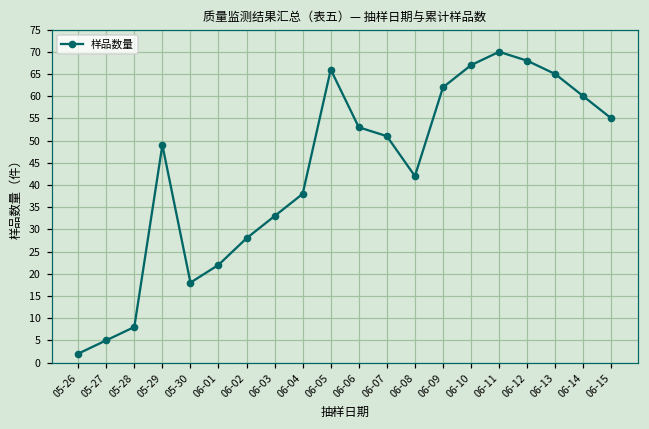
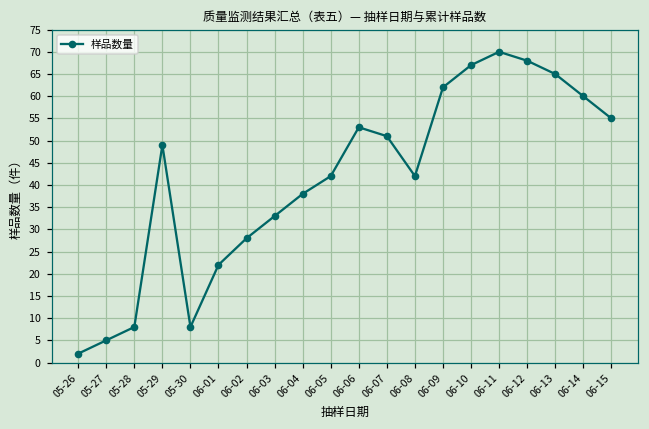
05-30: 18 -> 8
06-05: 66 -> 42
